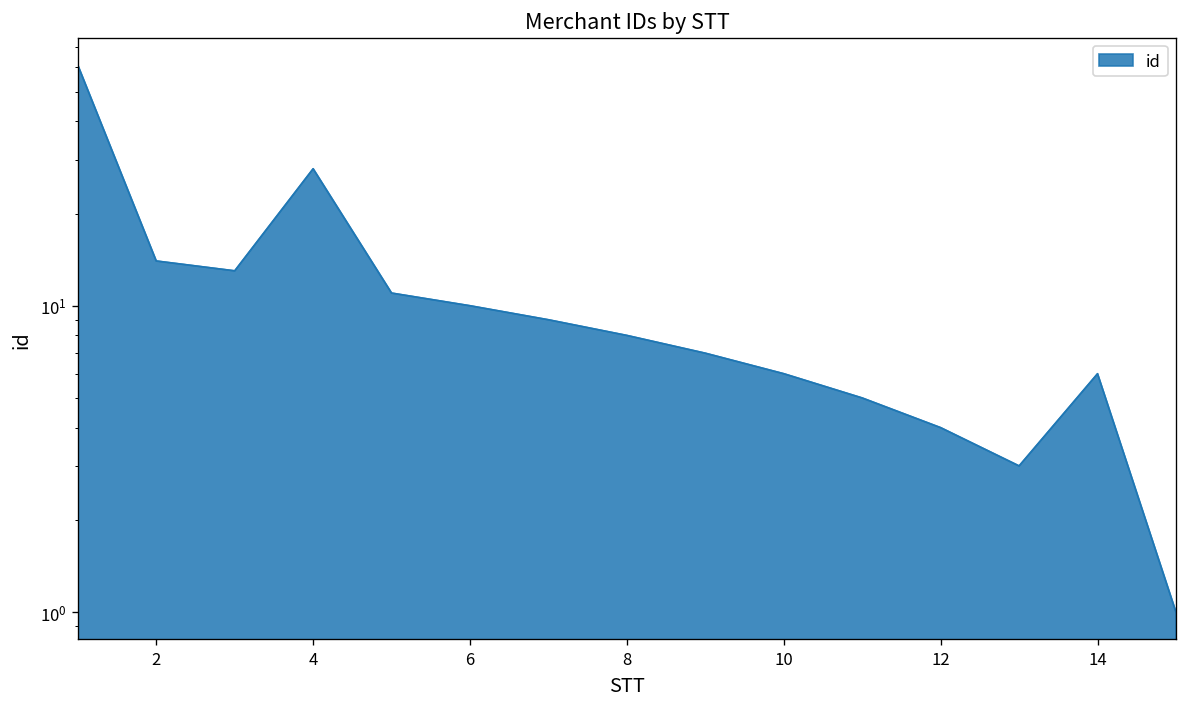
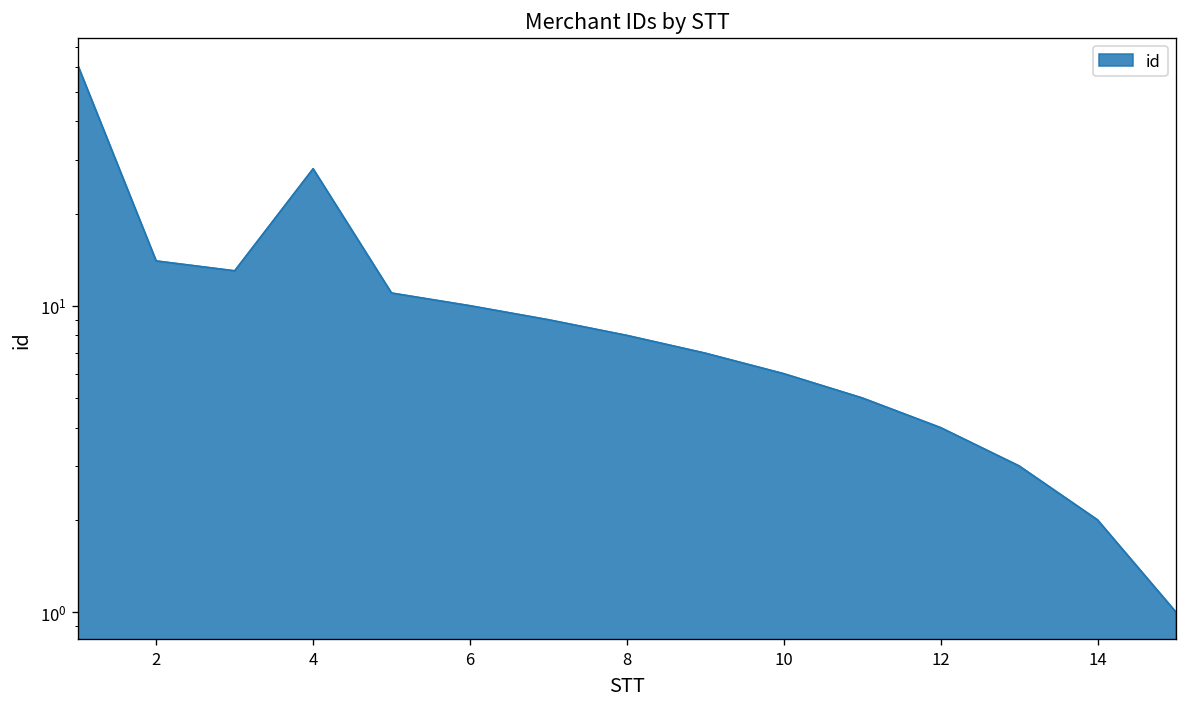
14: 6.0 -> 2.0
